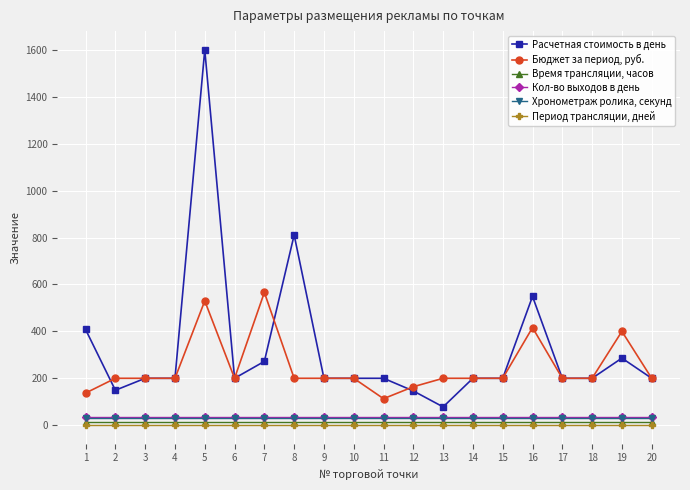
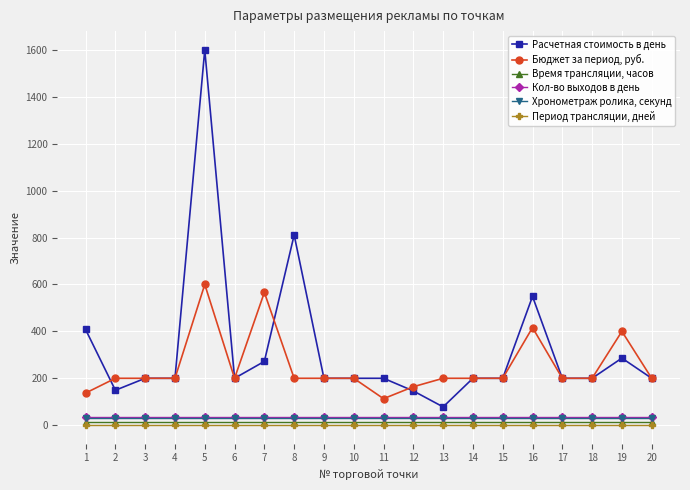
Бюджет за период, руб., 5: 530 -> 600
